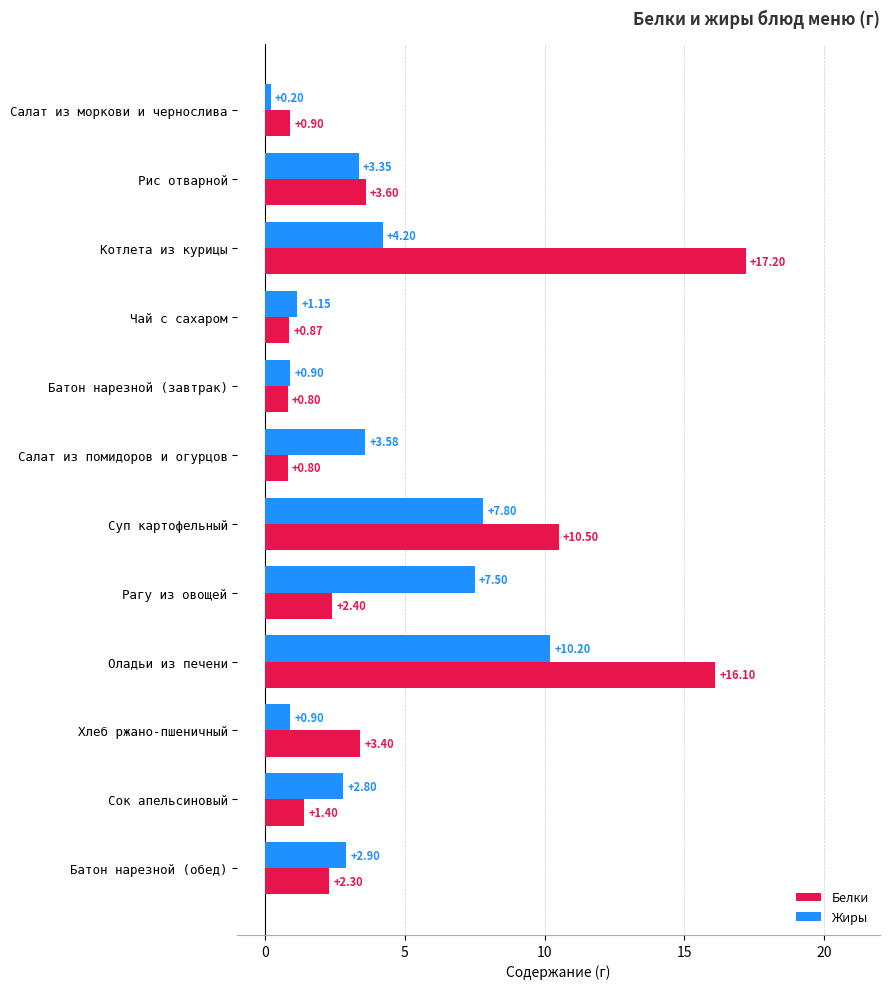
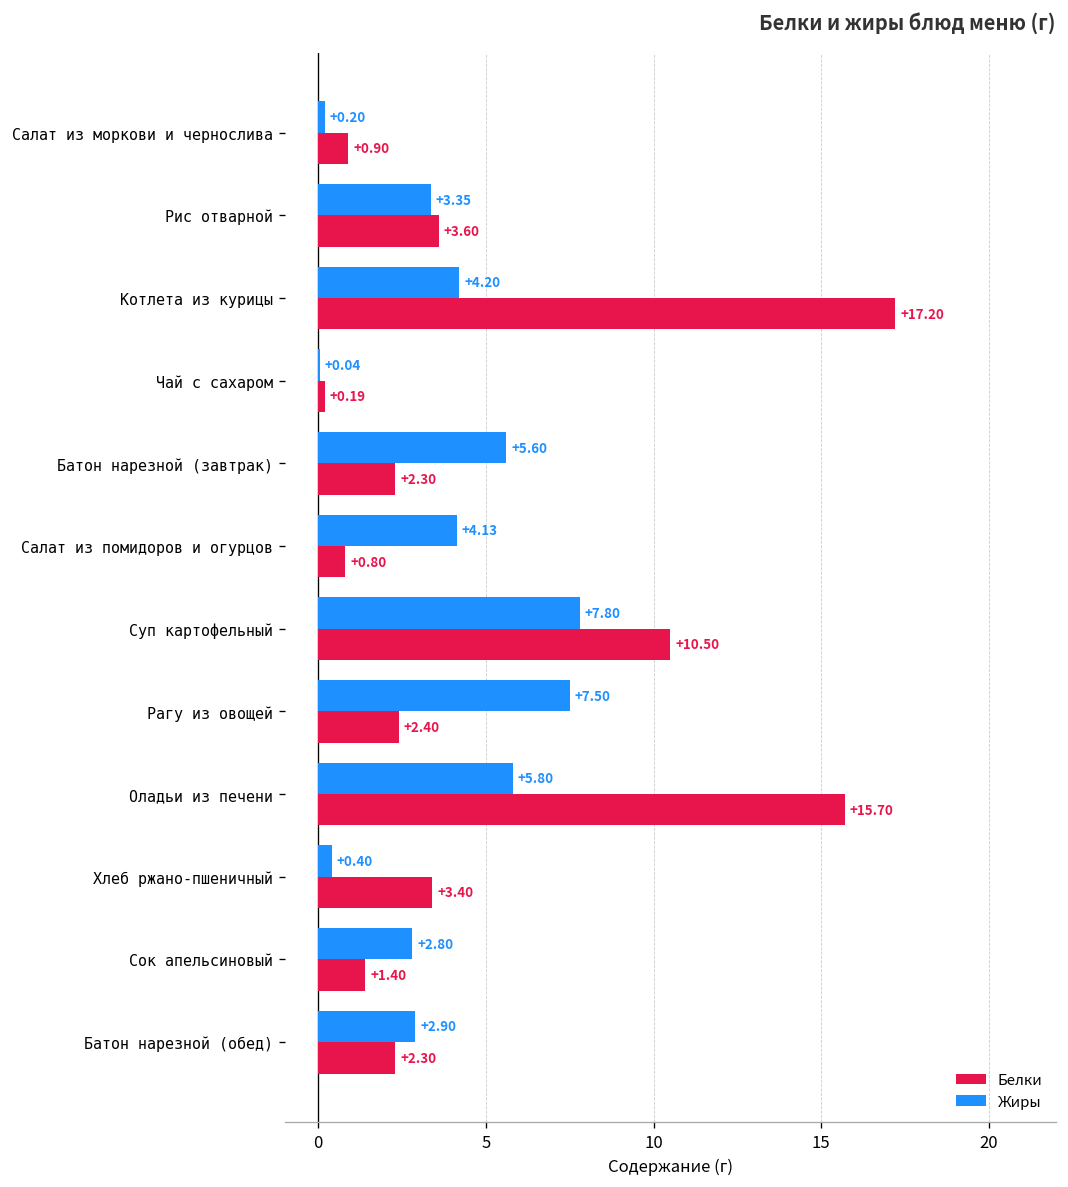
Жиры, Чай с сахаром: +1.15 -> +0.04
Белки, Чай с сахаром: +0.87 -> +0.19
Жиры, Батон нарезной (завтрак): +0.90 -> +5.60
Белки, Батон нарезной (завтрак): +0.80 -> +2.30
Жиры, Салат из помидоров и огурцов: +3.58 -> +4.13
Жиры, Оладьи из печени: +10.20 -> +5.80
Белки, Оладьи из печени: +16.10 -> +15.70
Жиры, Хлеб ржано-пшеничный: +0.90 -> +0.40
